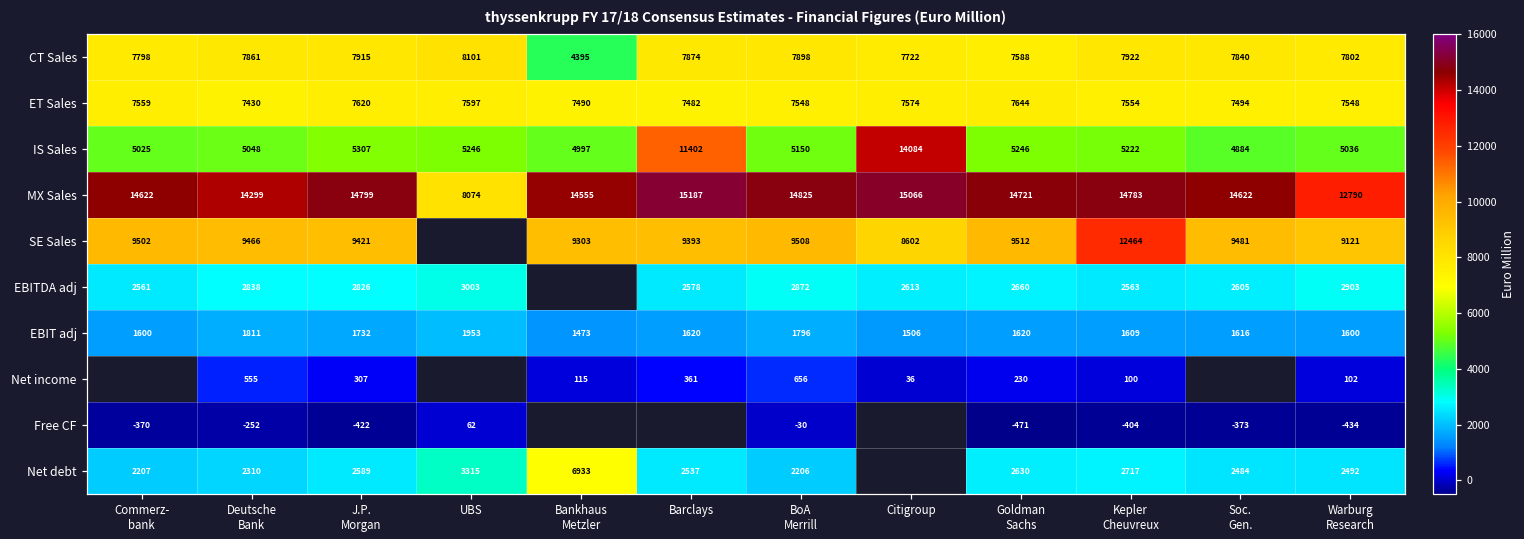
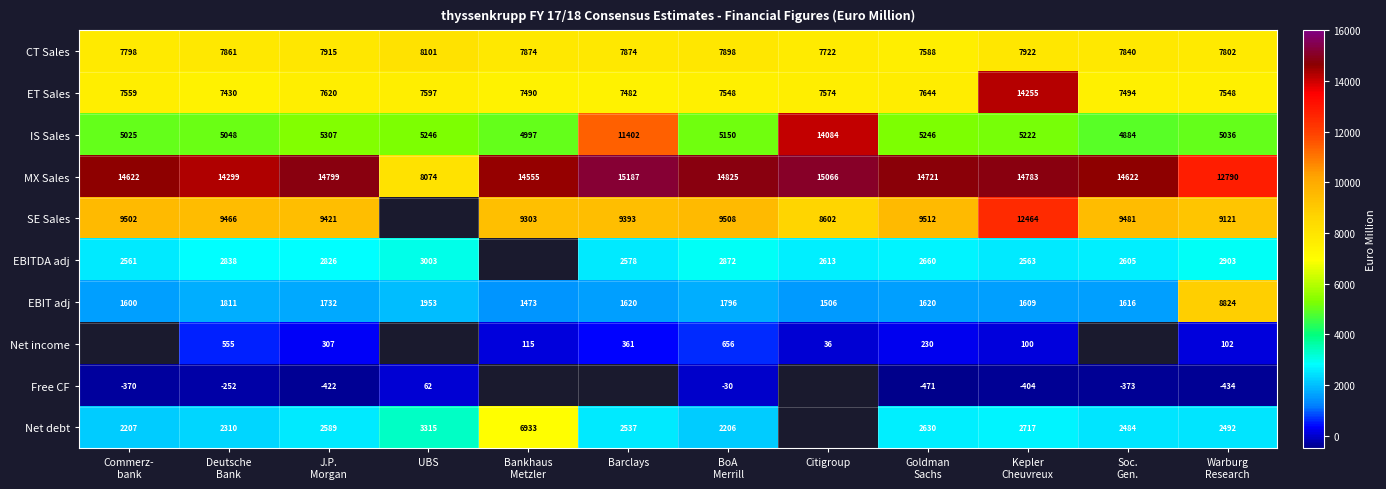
CT Sales, Bankhaus Metzler: 4395 -> 7874
ET Sales, Kepler Cheuvreux: 7554 -> 14255
EBIT adj, Warburg Research: 1600 -> 8824
